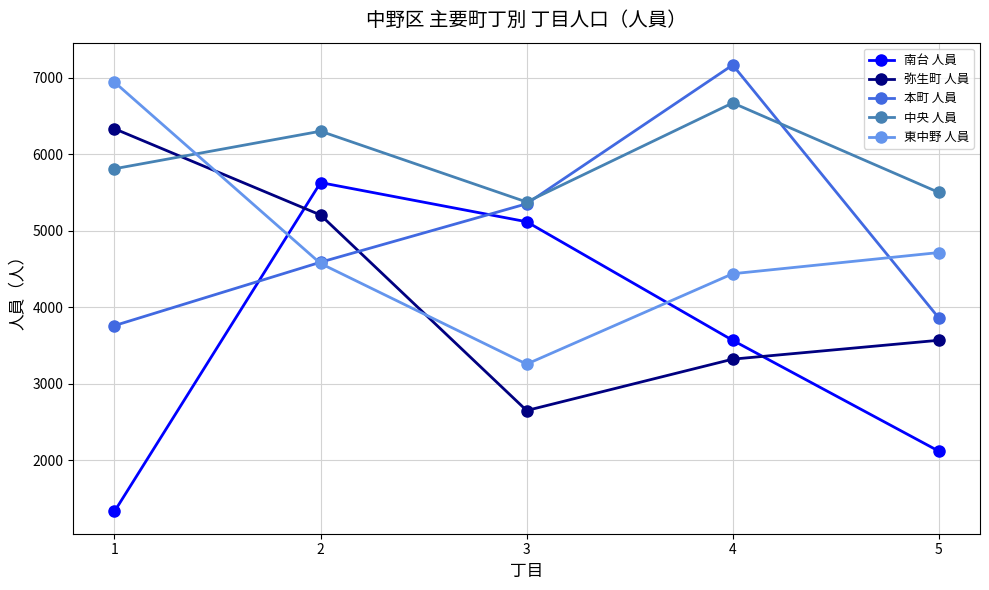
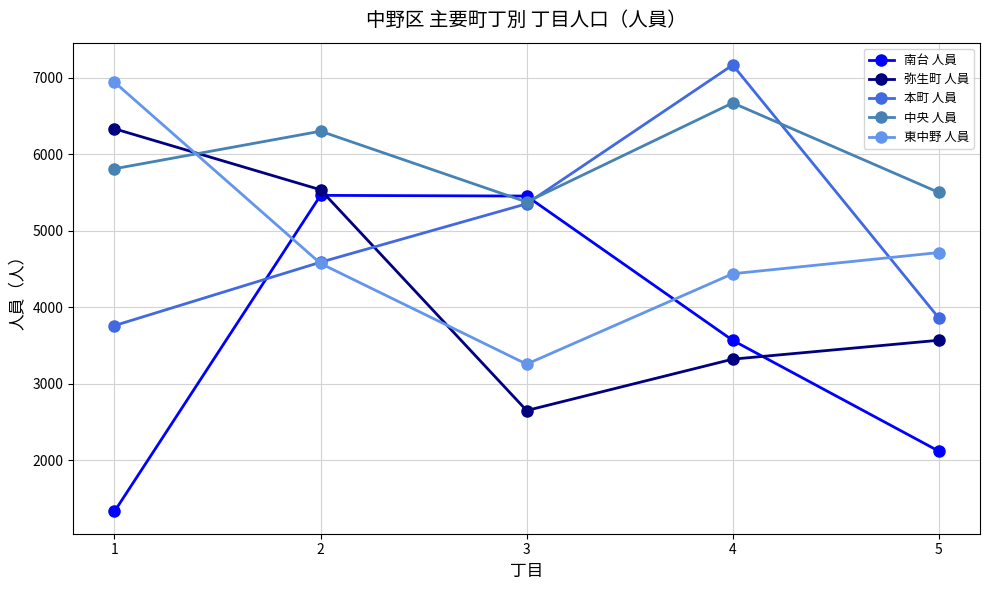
南台 人員, 2: 5600 -> 5500
弥生町 人員, 2: 5200 -> 5500
南台 人員, 3: 5100 -> 5500
